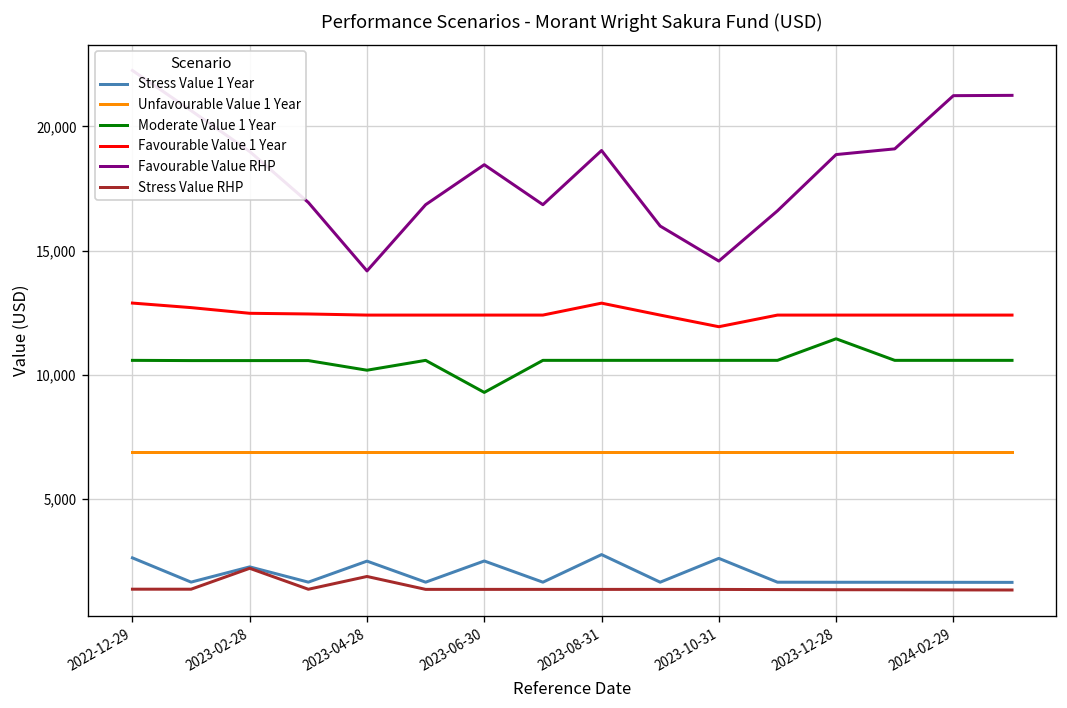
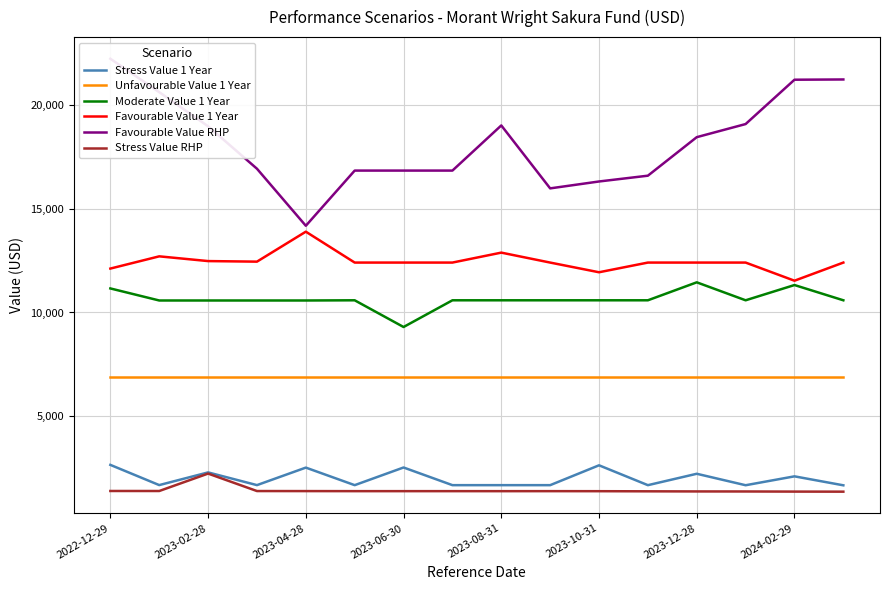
Moderate Value 1 Year, 2022-12-29: 10,600 -> 11,200
Favourable Value 1 Year, 2022-12-29: 12,900 -> 12,100
Moderate Value 1 Year, 2023-04-28: 10,200 -> 10,600
Favourable Value 1 Year, 2023-04-28: 12,400 -> 13,900
Stress Value RHP, 2023-04-28: 1,900 -> 1,400
Favourable Value RHP, 2023-06-30: 18,500 -> 16,900
Stress Value 1 Year, 2023-08-31: 2,800 -> 1,700
Favourable Value RHP, 2023-10-31: 14,600 -> 16,300
Stress Value 1 Year, 2023-12-28: 1,700 -> 2,200
Favourable Value RHP, 2023-12-28: 18,900 -> 18,500
Stress Value 1 Year, 2024-02-29: 1,700 -> 2,100
Moderate Value 1 Year, 2024-02-29: 10,600 -> 11,300
Favourable Value 1 Year, 2024-02-29: 12,400 -> 11,500
